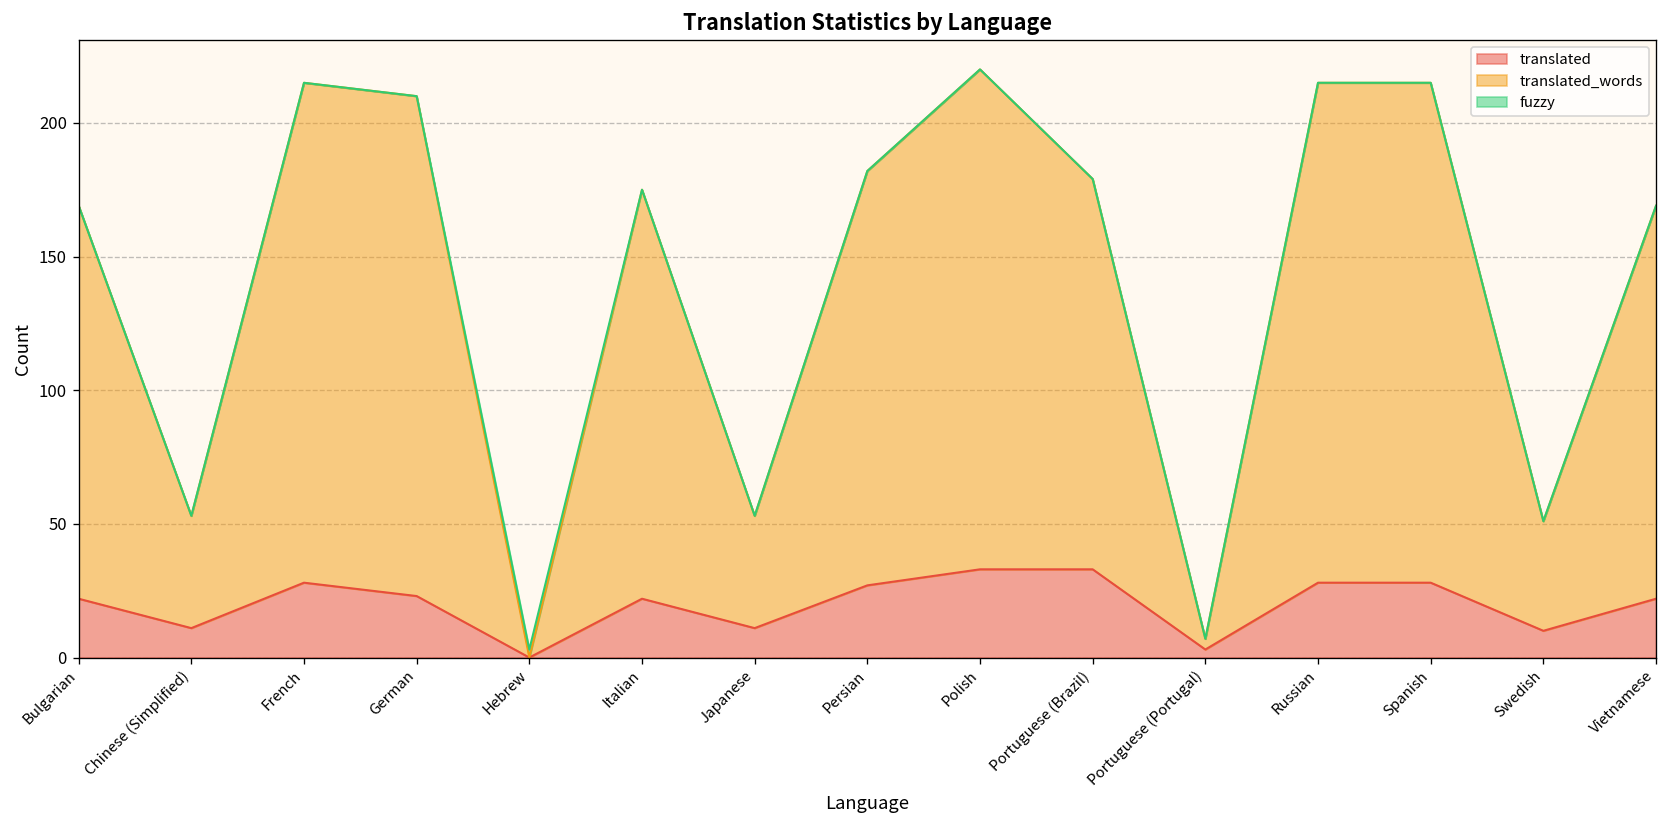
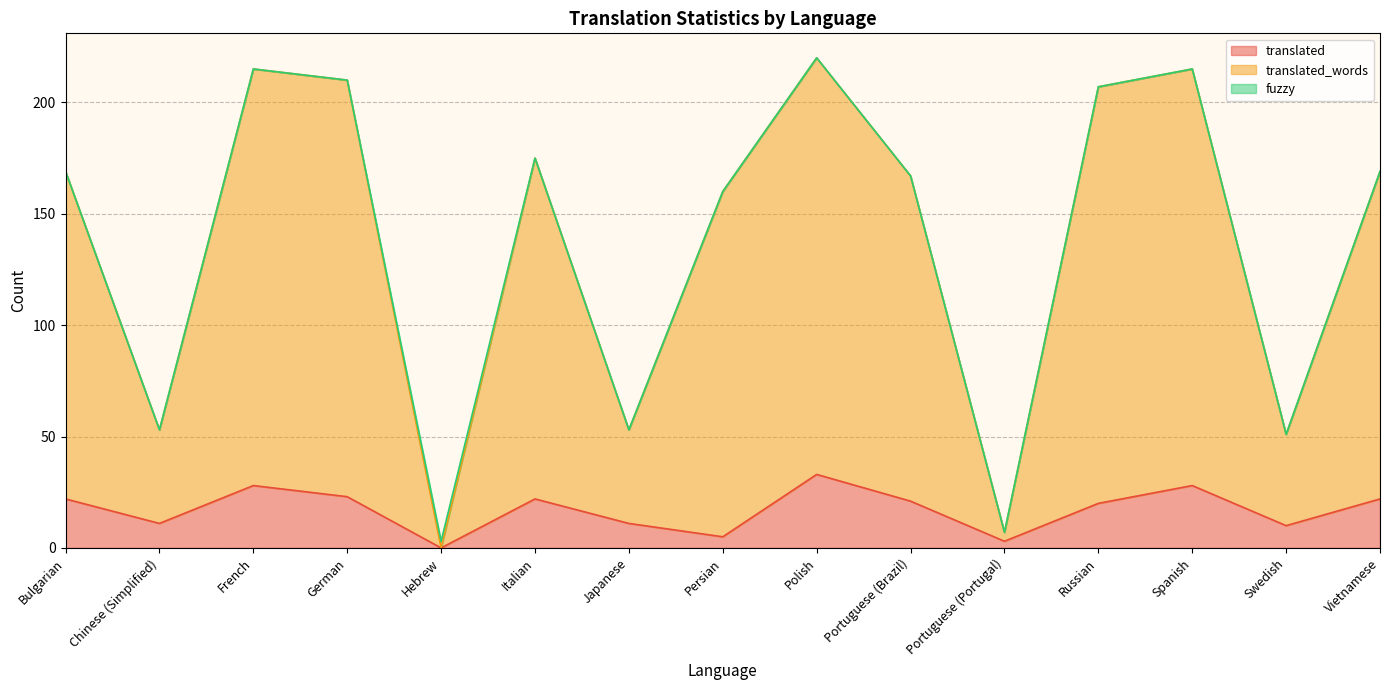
translated, Persian: 27 -> 5
translated, Portuguese (Brazil): 33 -> 21
translated, Russian: 28 -> 20
